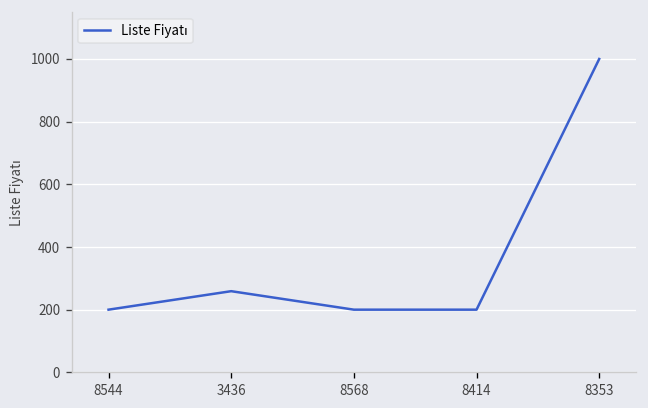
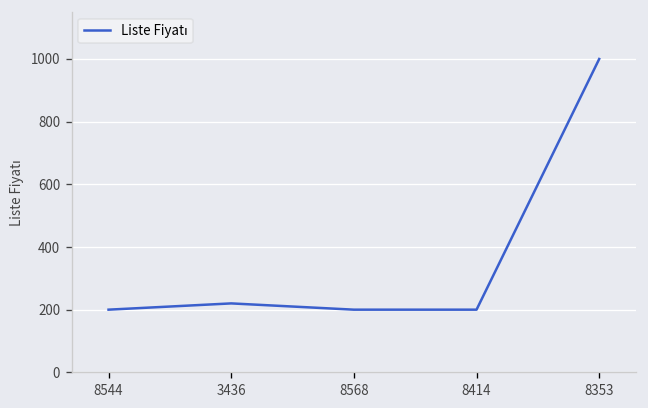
3436: 260 -> 220
